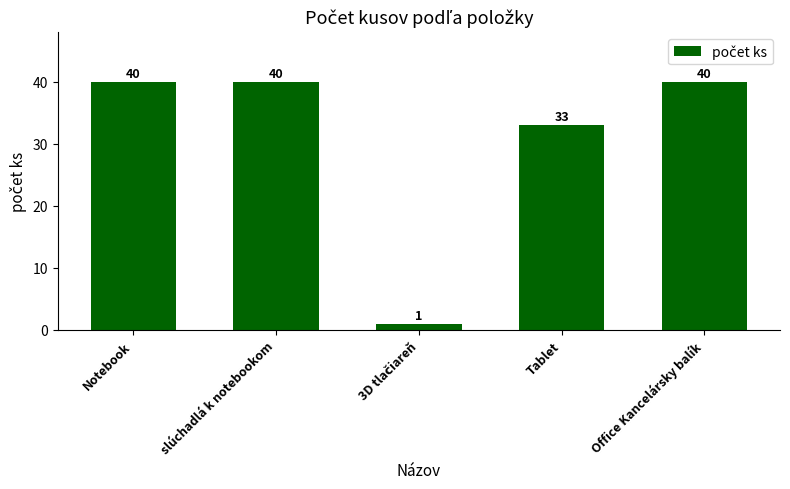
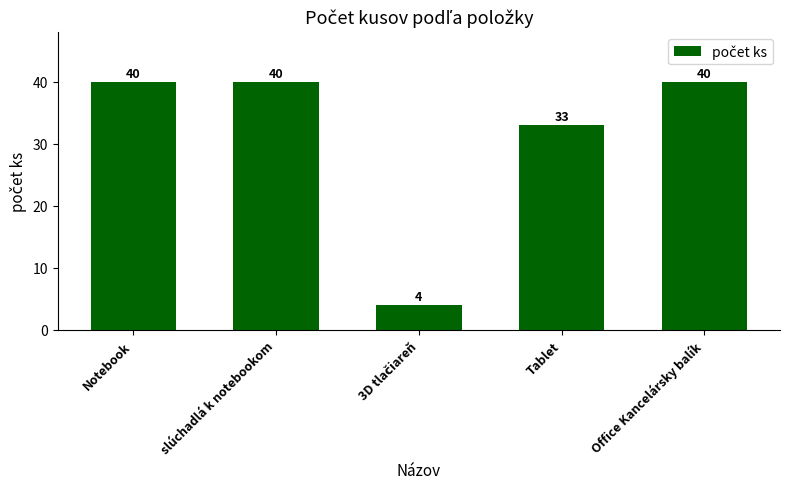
3D tlačiareň: 1 -> 4
